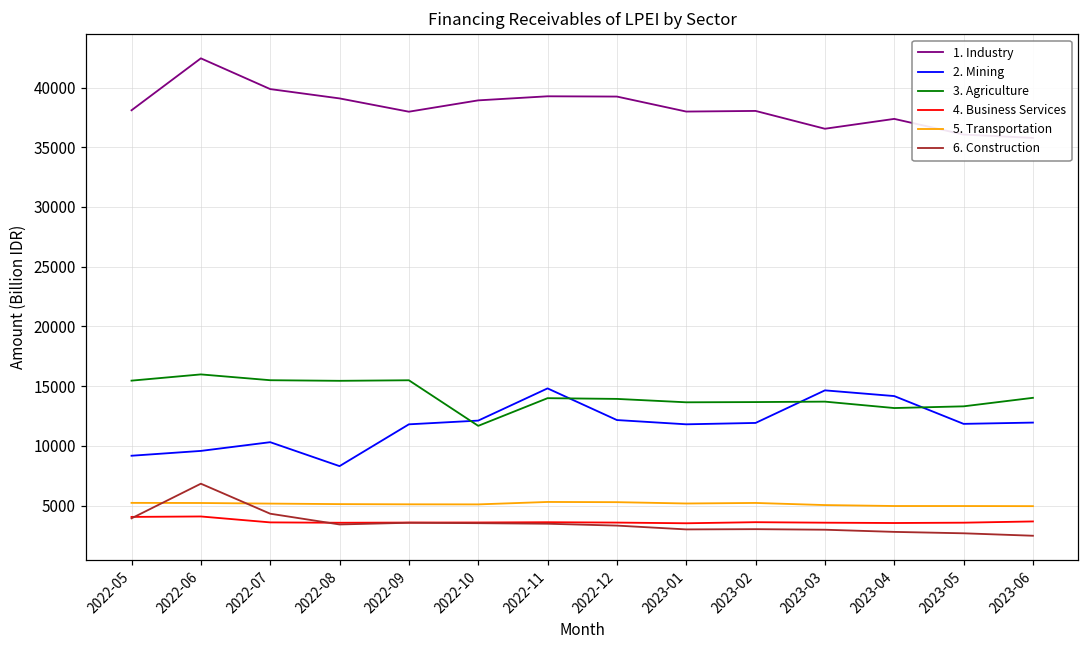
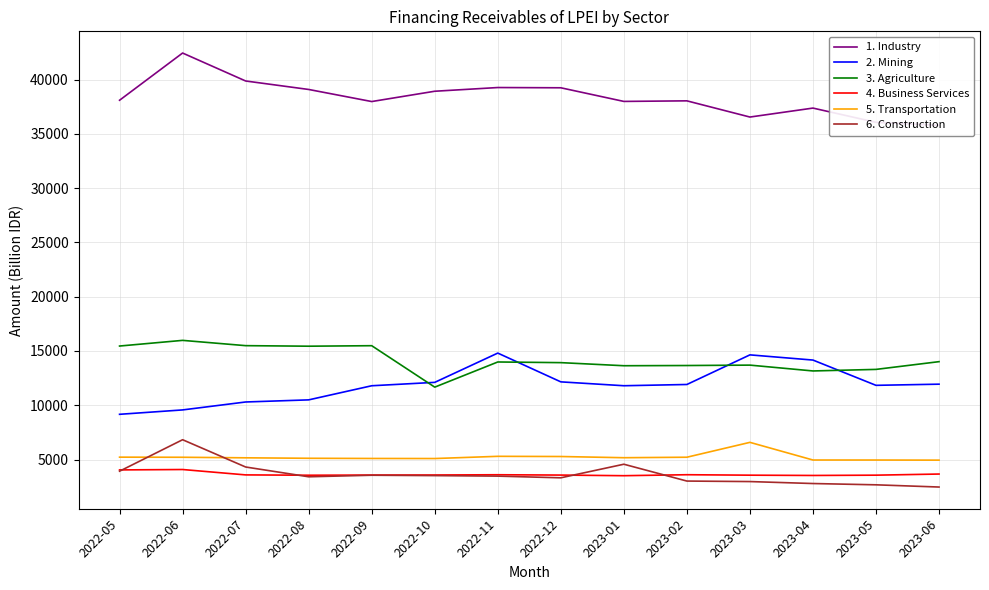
2. Mining, 2022-08: 8300 -> 10500
6. Construction, 2023-01: 3000 -> 4600
5. Transportation, 2023-03: 5000 -> 6600
